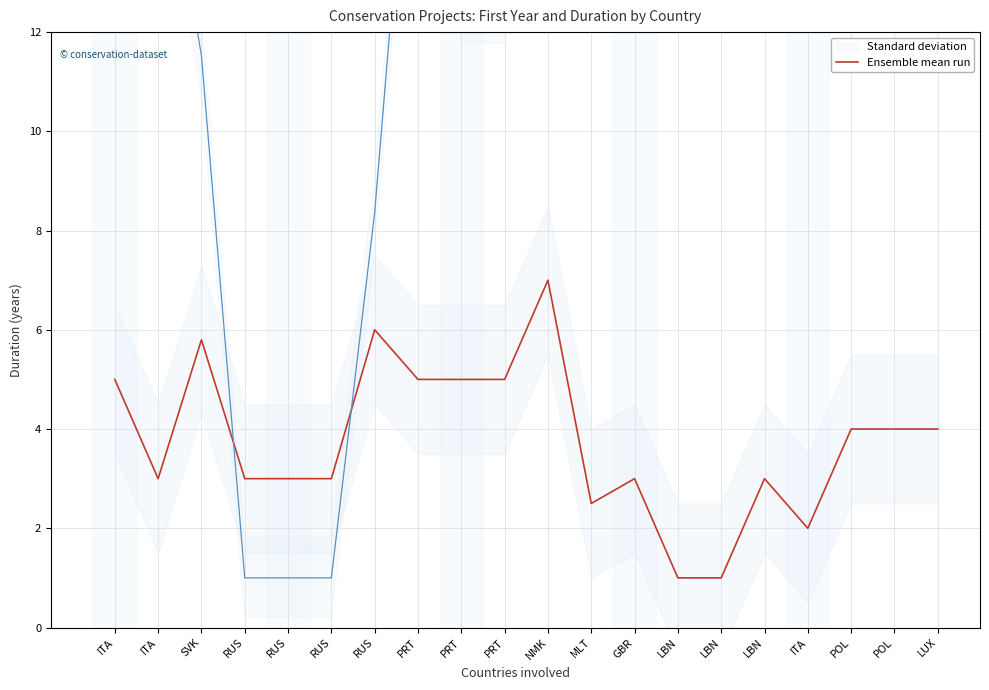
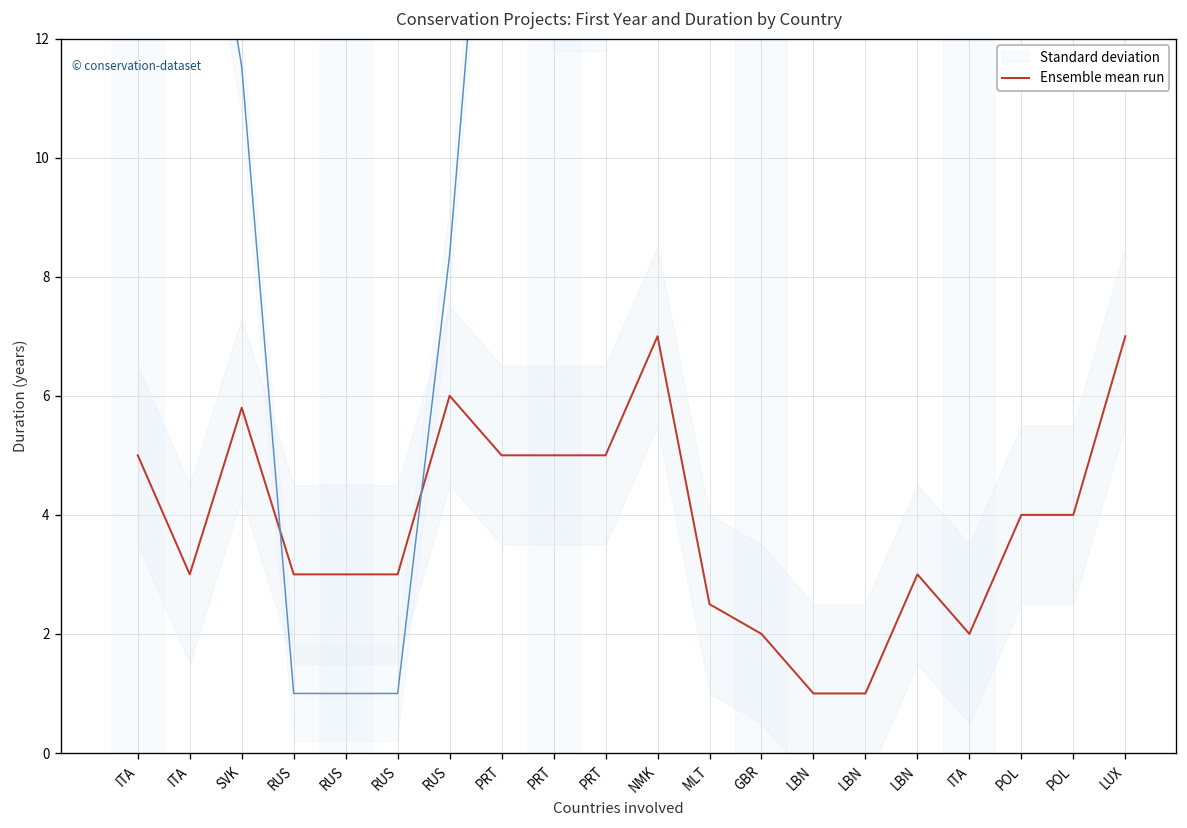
Ensemble mean run, GBR: 3 -> 2
Ensemble mean run, LUX: 4 -> 7
